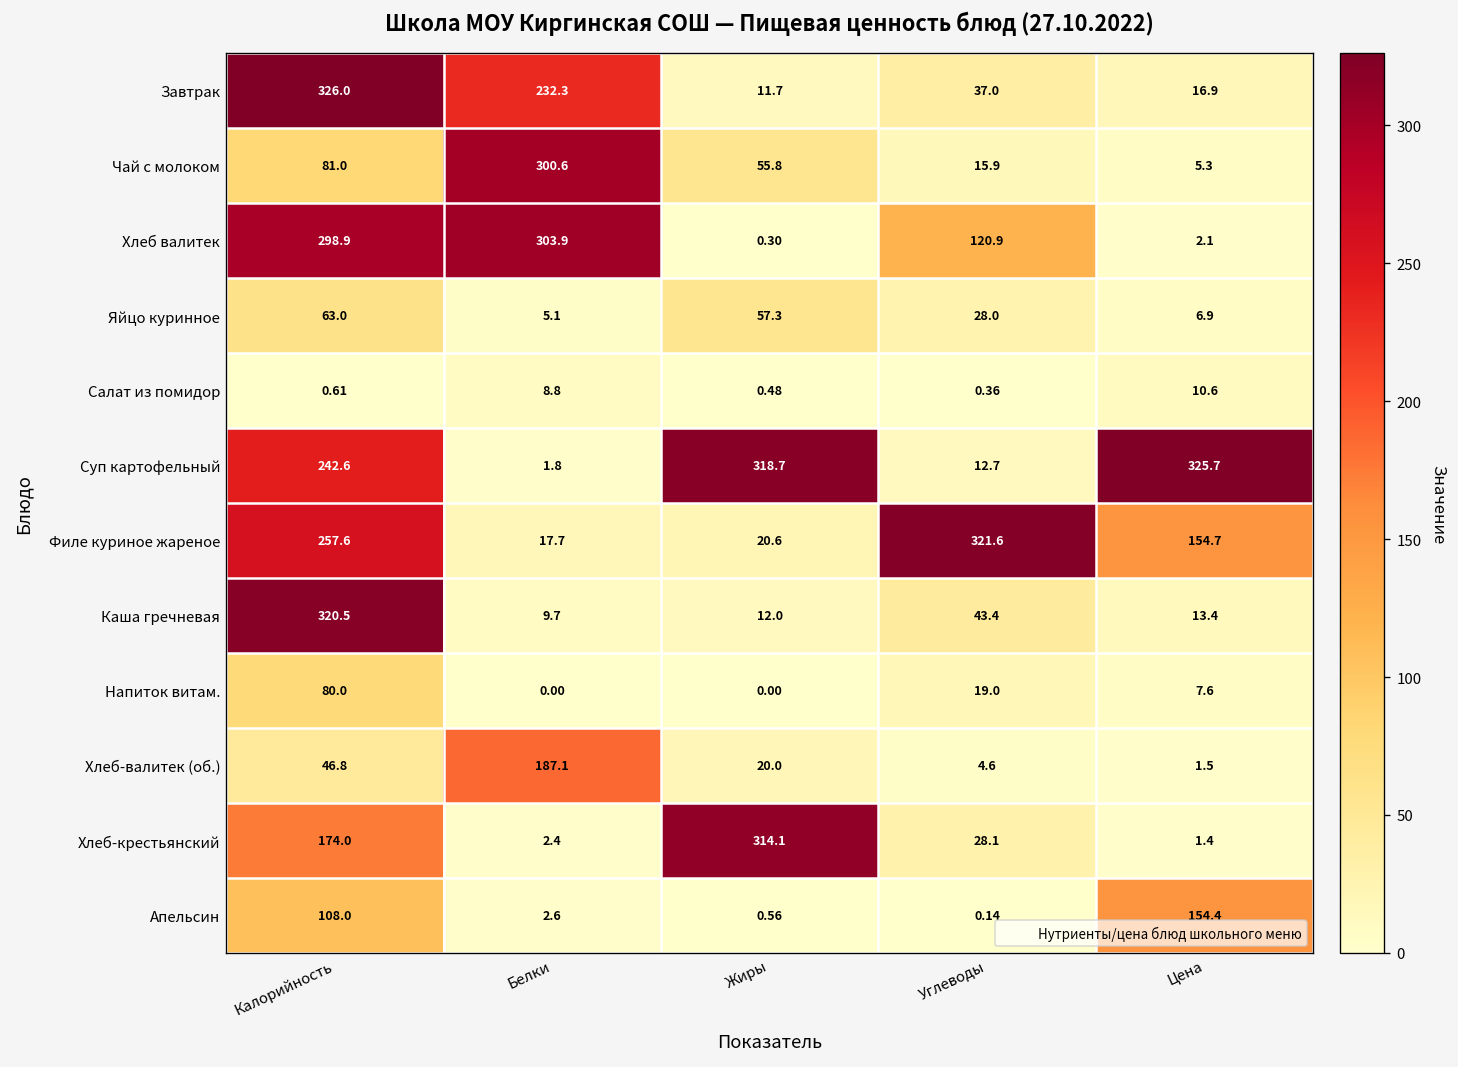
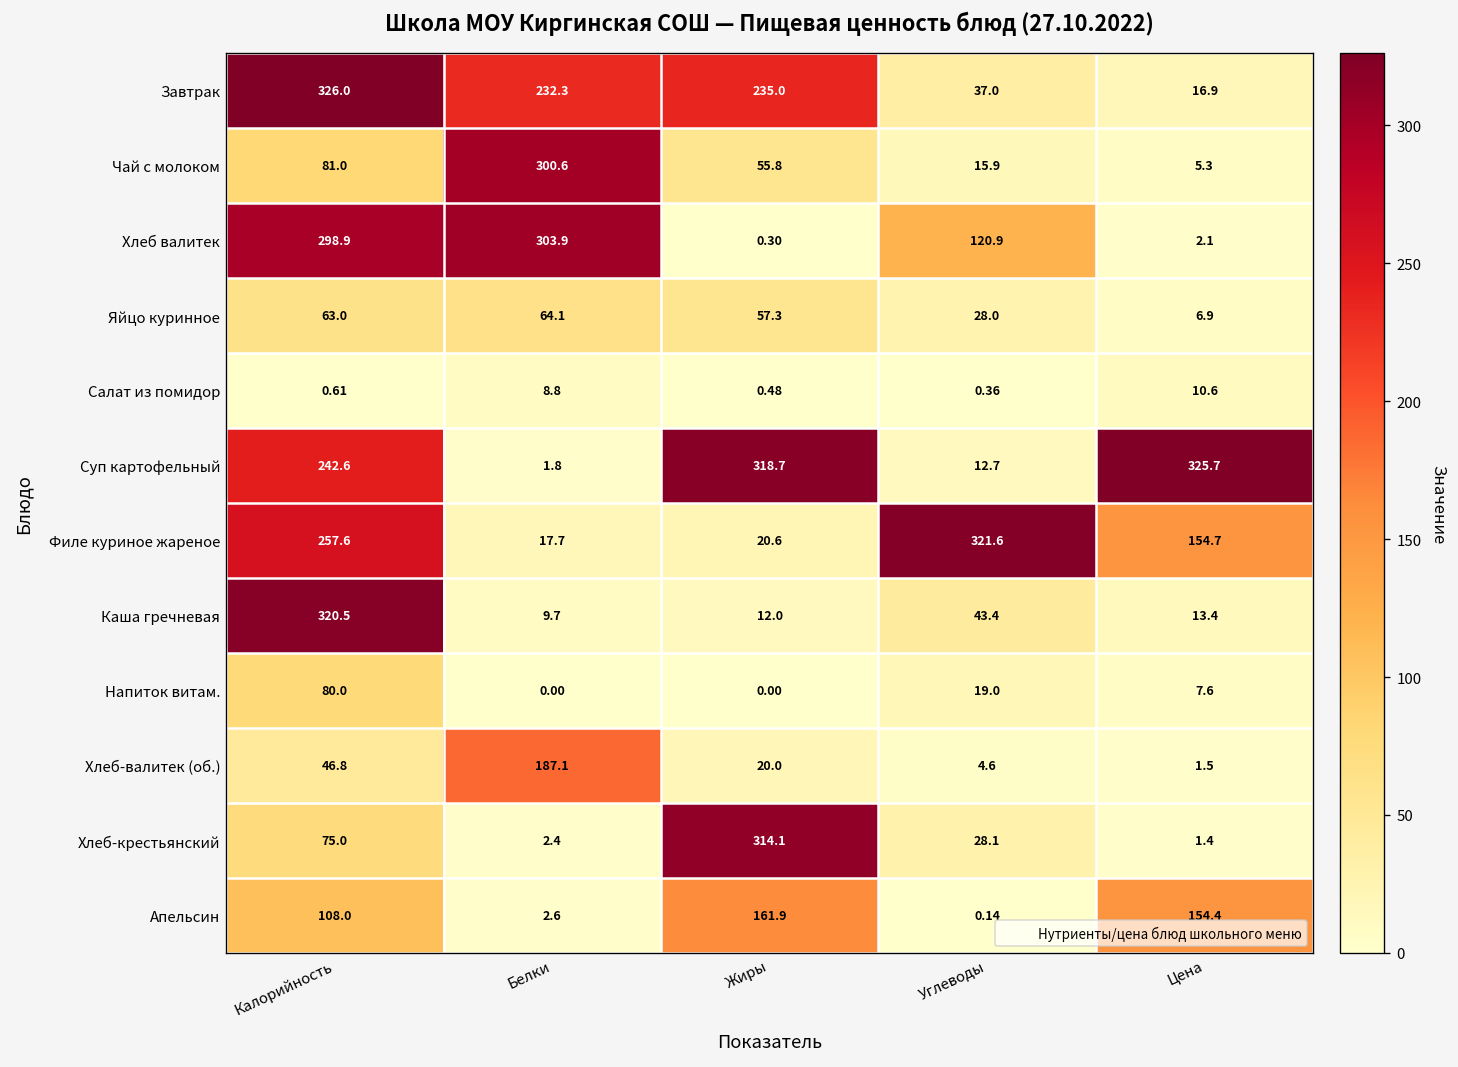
Завтрак, Жиры: 11.7 -> 235.0
Яйцо куринное, Белки: 5.1 -> 64.1
Хлеб-крестьянский, Калорийность: 174.0 -> 75.0
Апельсин, Жиры: 0.56 -> 161.9
